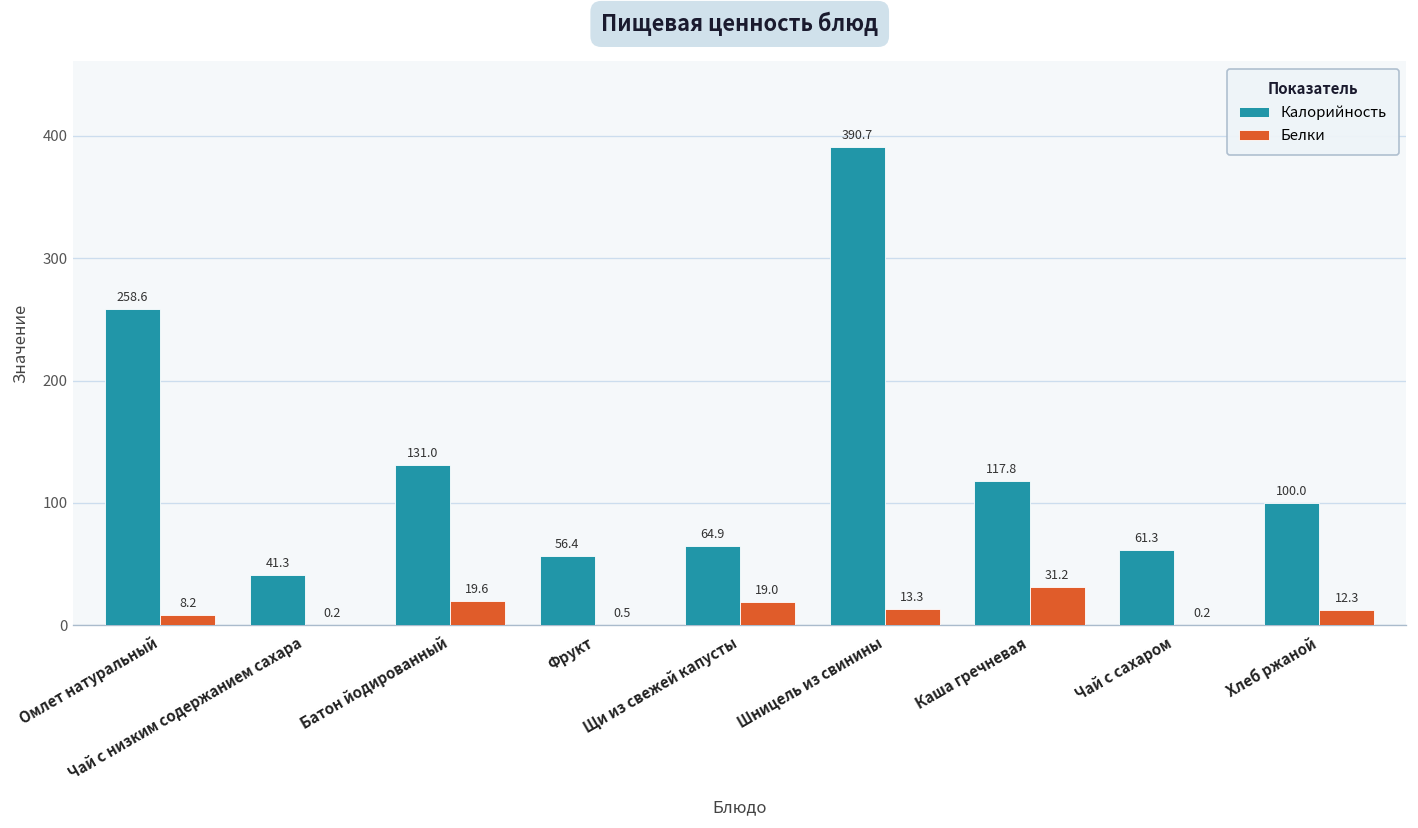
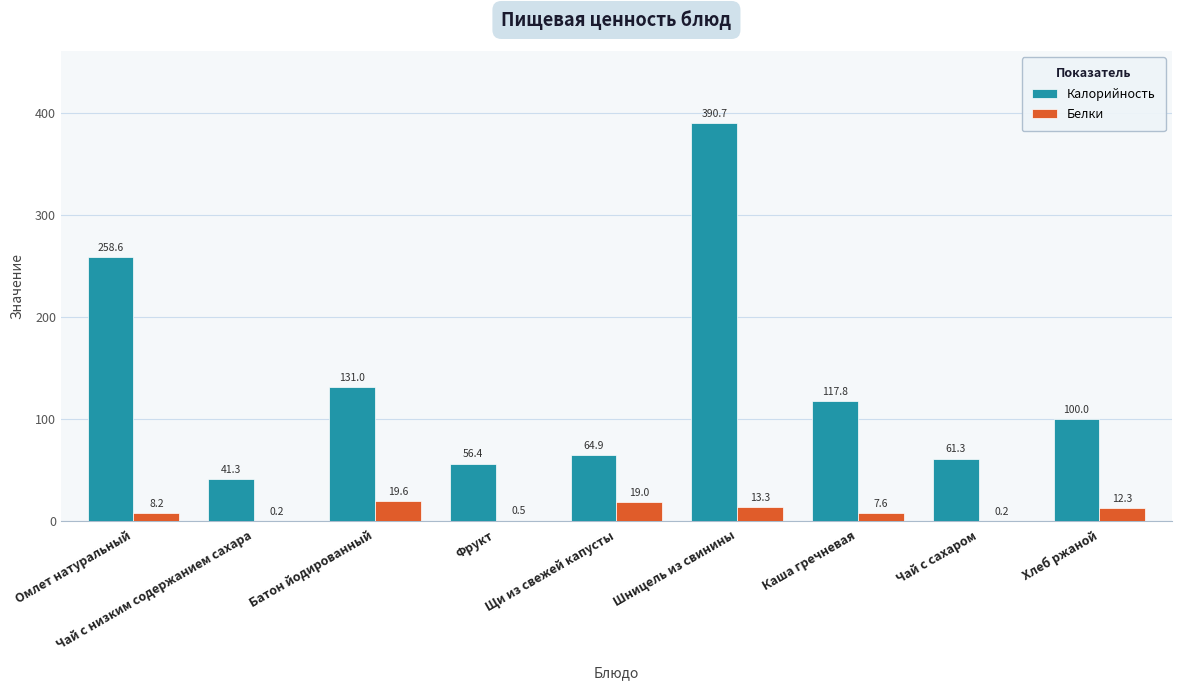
Белки, Каша гречневая: 31.2 -> 7.6
